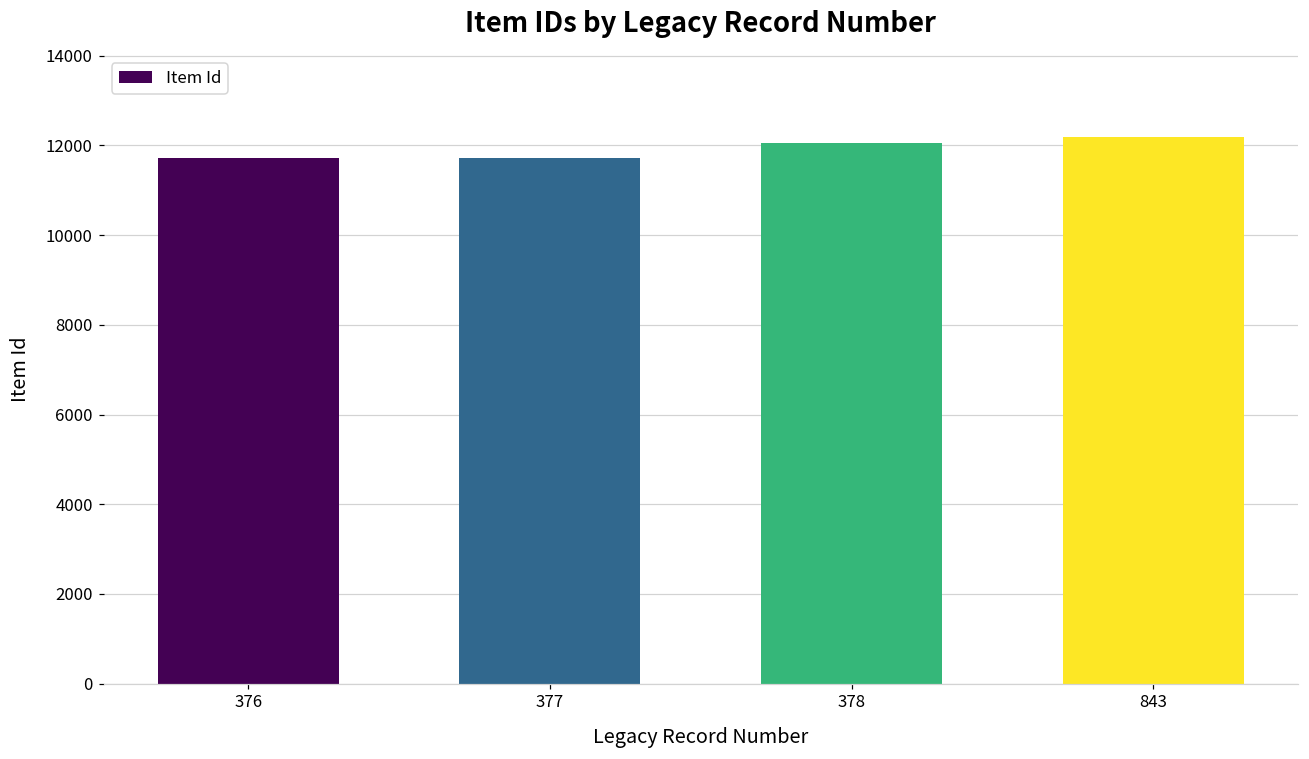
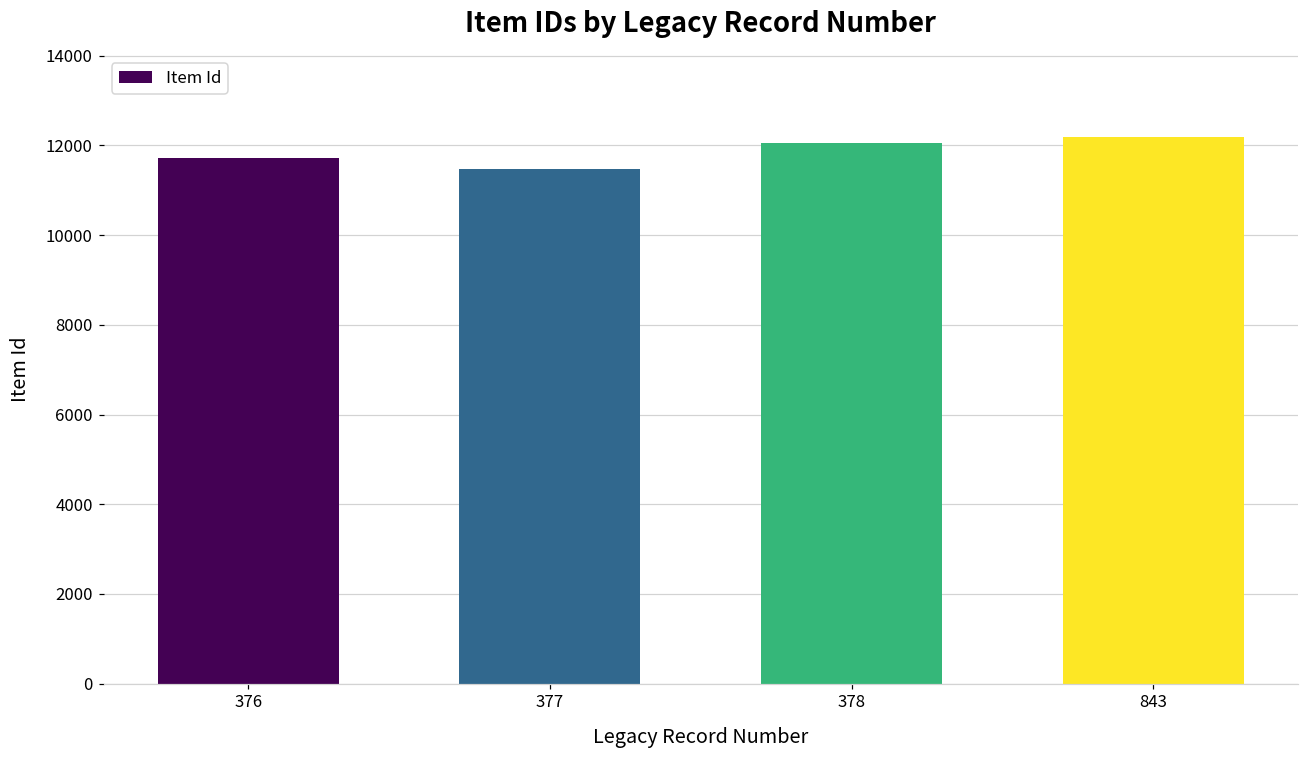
377: 11700 -> 11500
